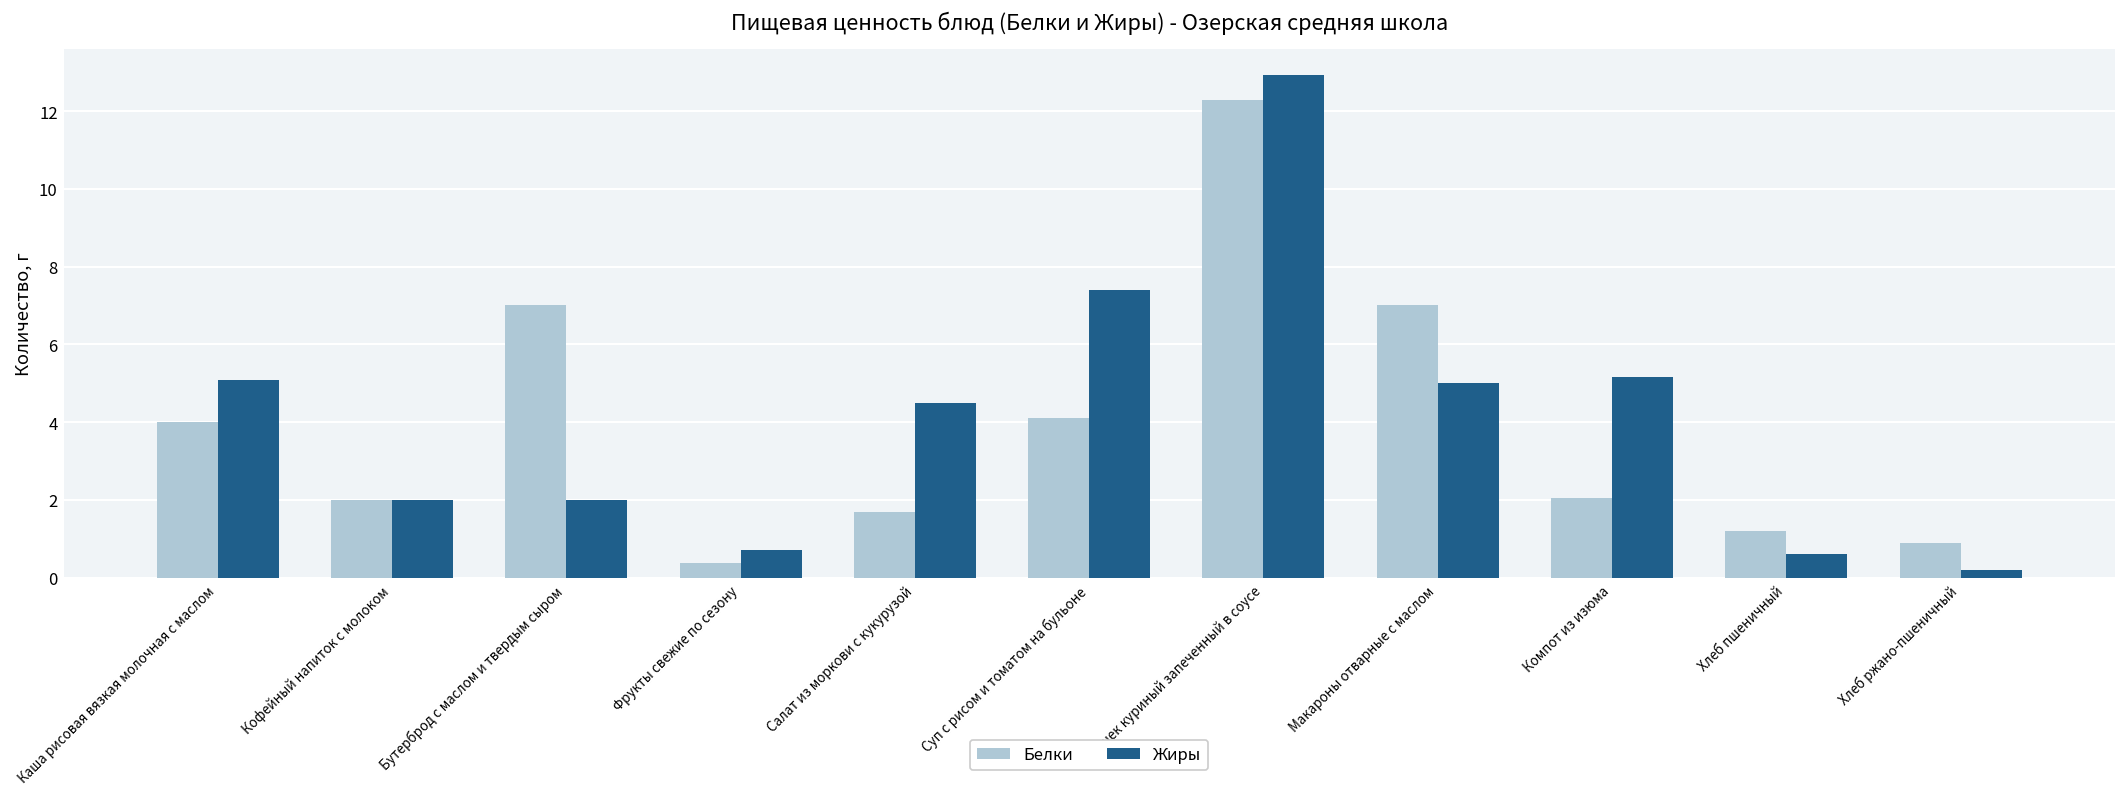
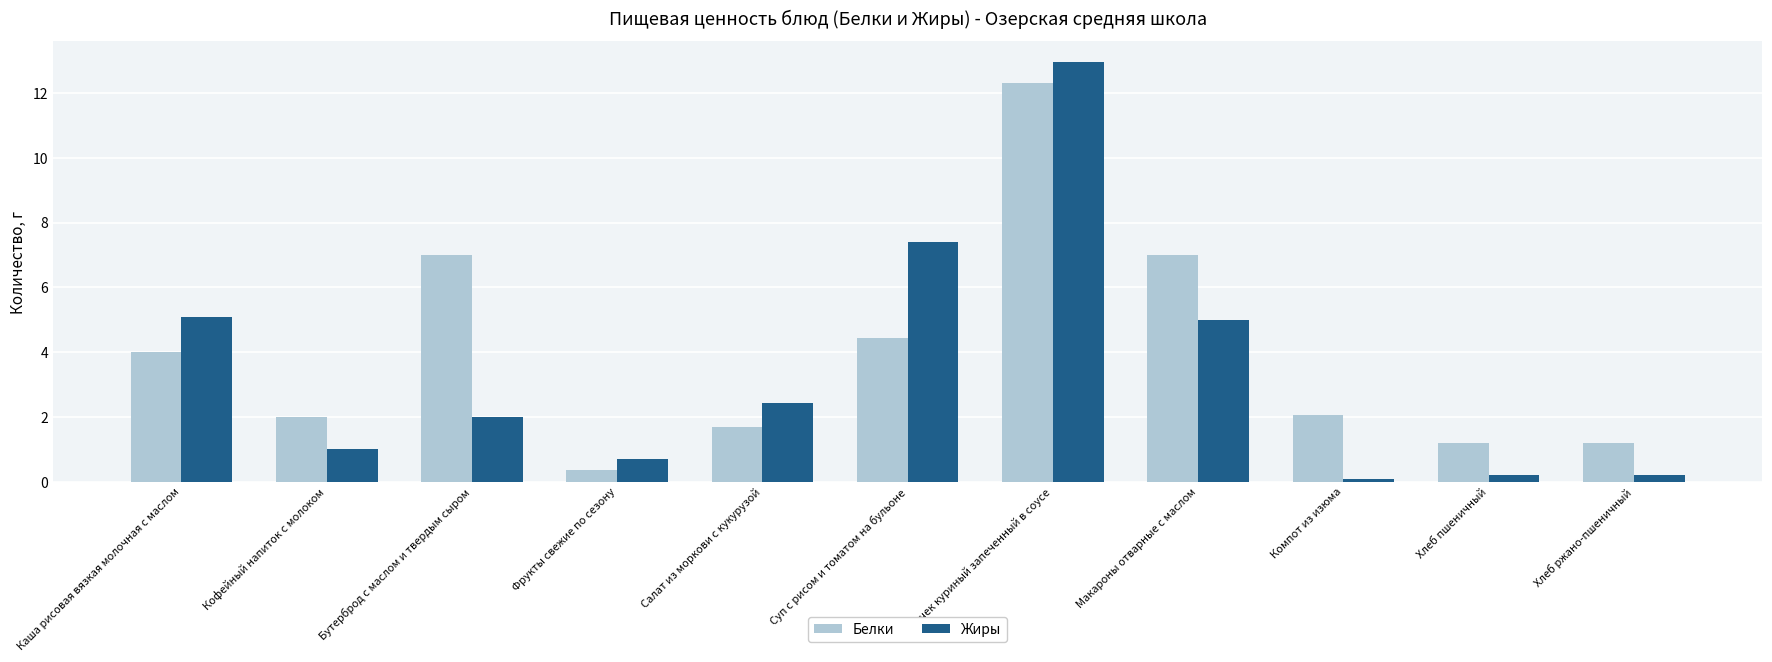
Жиры, Кофейный напиток с молоком: 2 -> 1
Жиры, Салат из моркови с кукурузой: 4.5 -> 2.4
Белки, Суп с рисом и томатом на бульоне: 4.1 -> 4.4
Жиры, Компот из изюма: 5.2 -> 0.1
Жиры, Хлеб пшеничный: 0.6 -> 0.2
Белки, Хлеб ржано-пшеничный: 0.9 -> 1.2
